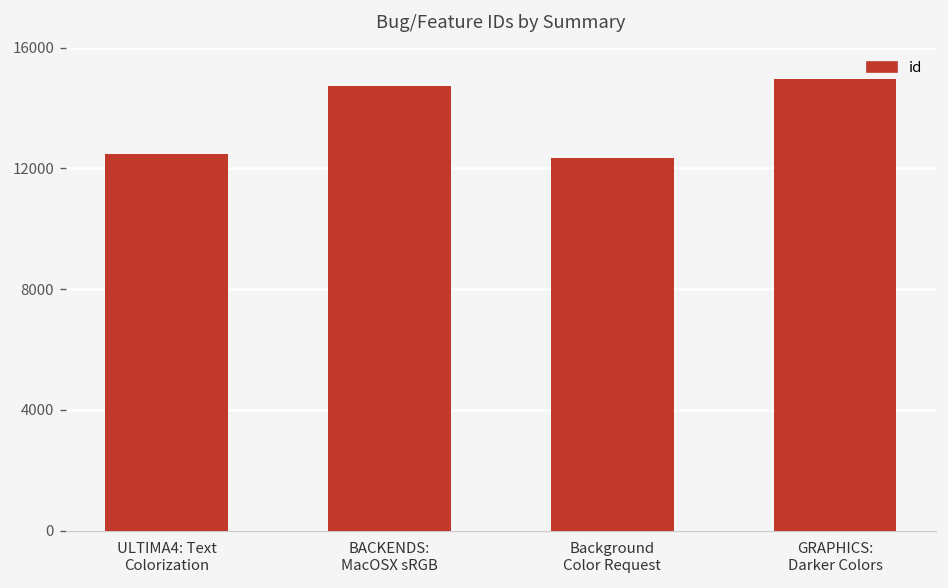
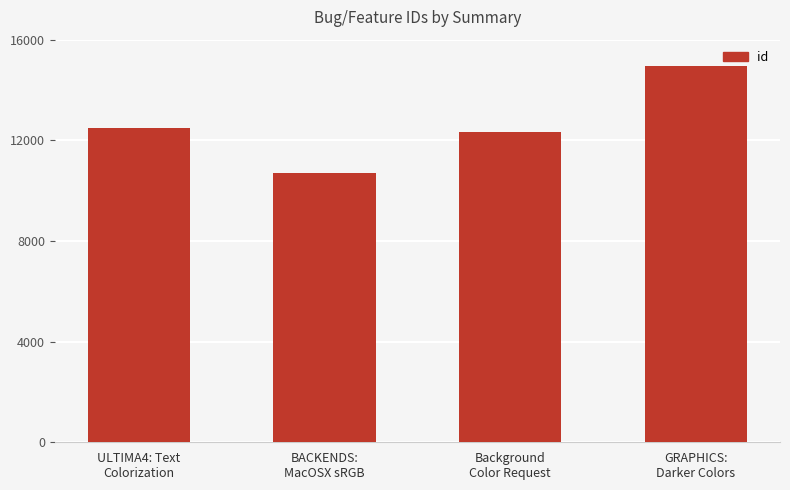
BACKENDS: MacOSX sRGB: 14700 -> 10700
